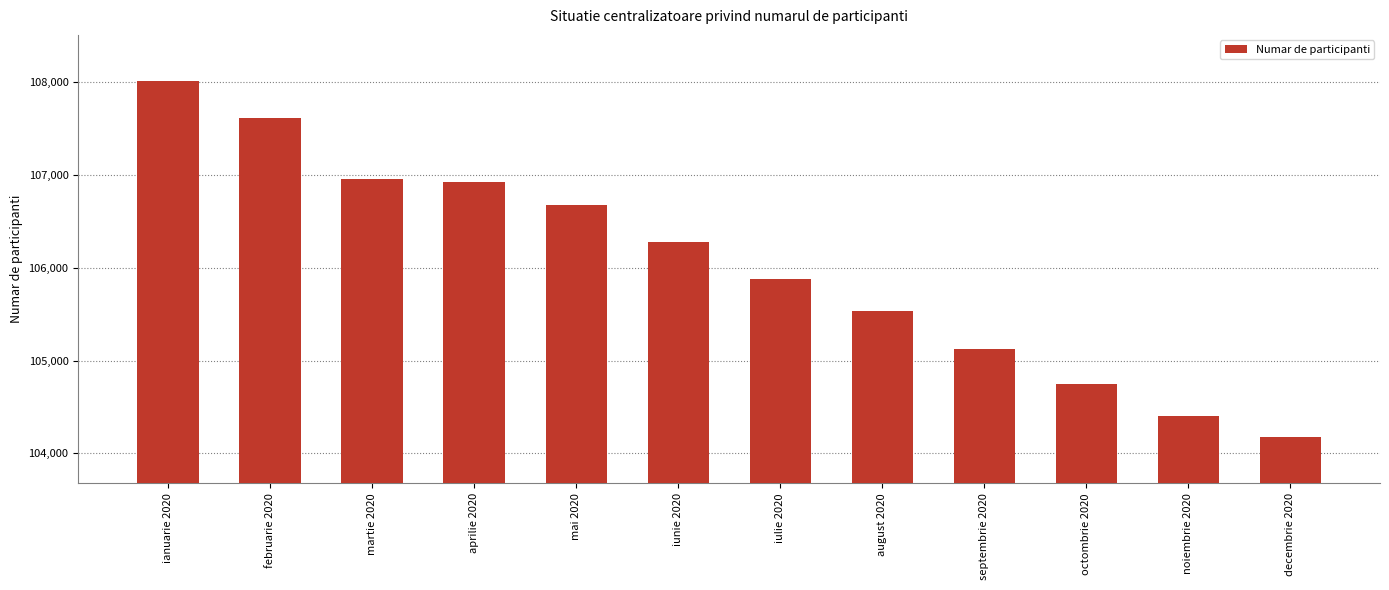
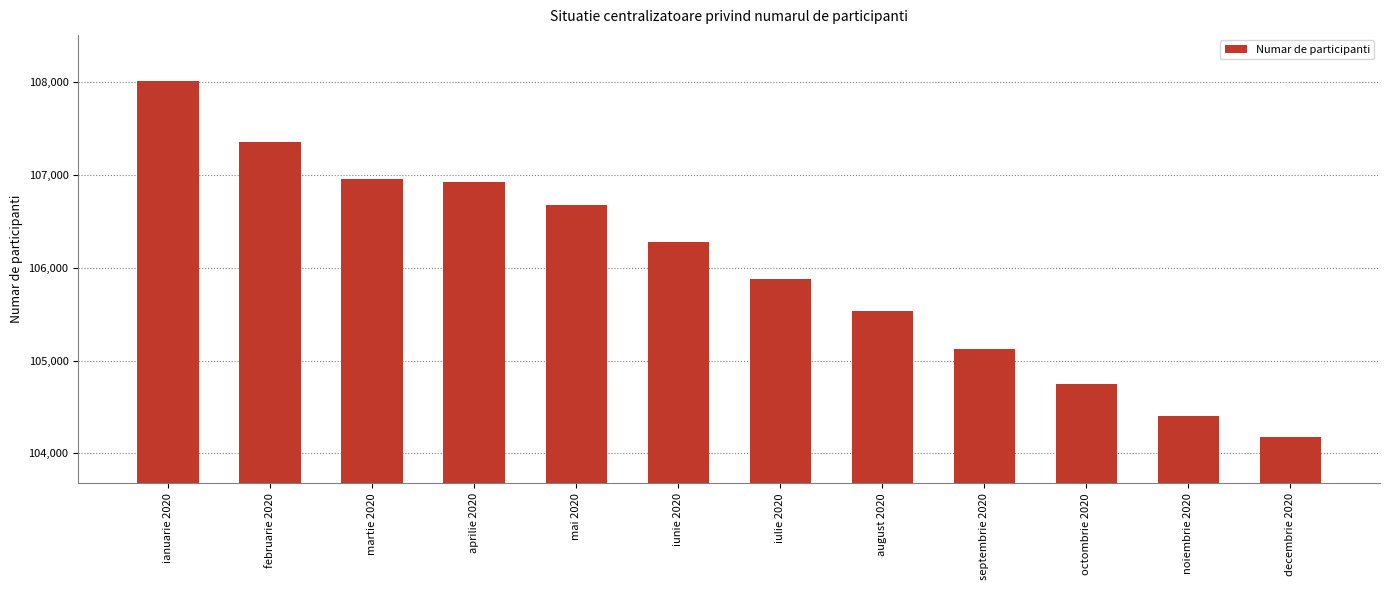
februarie 2020: 107,600 -> 107,400
